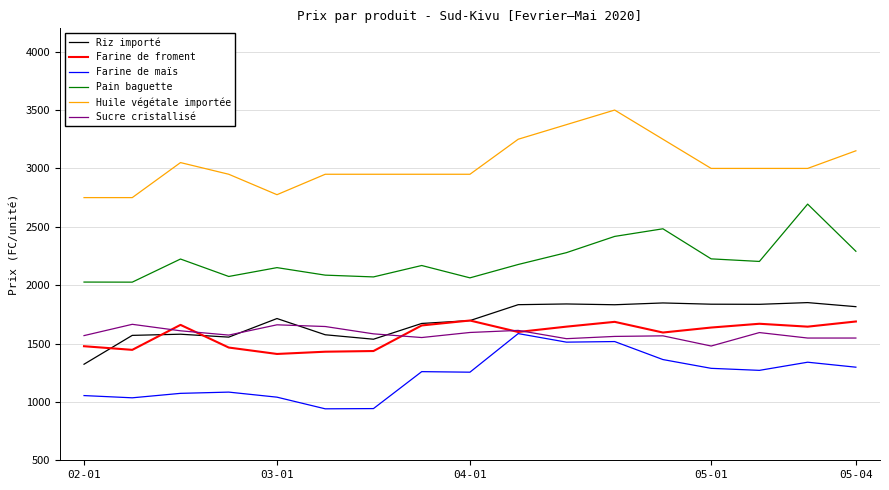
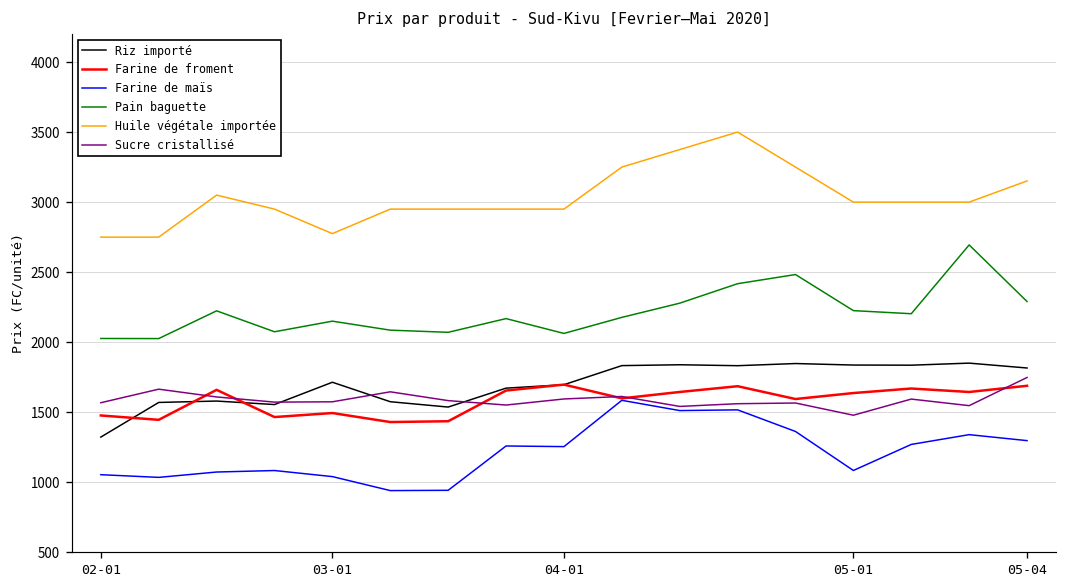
Farine de froment, 03-01: 1410 -> 1490
Sucre cristallisé, 03-01: 1660 -> 1570
Farine de maïs, 05-01: 1290 -> 1080
Sucre cristallisé, 05-04: 1550 -> 1750
